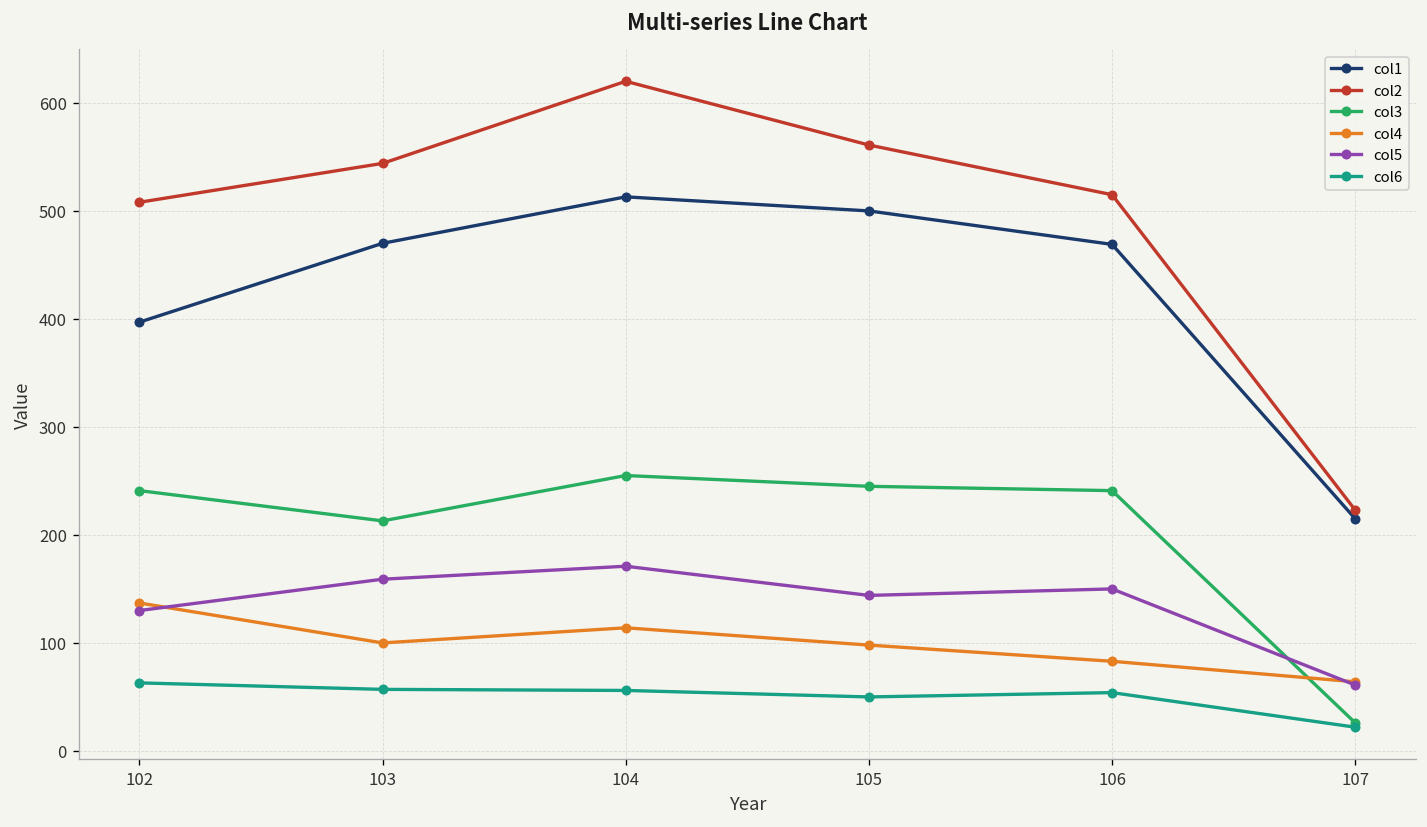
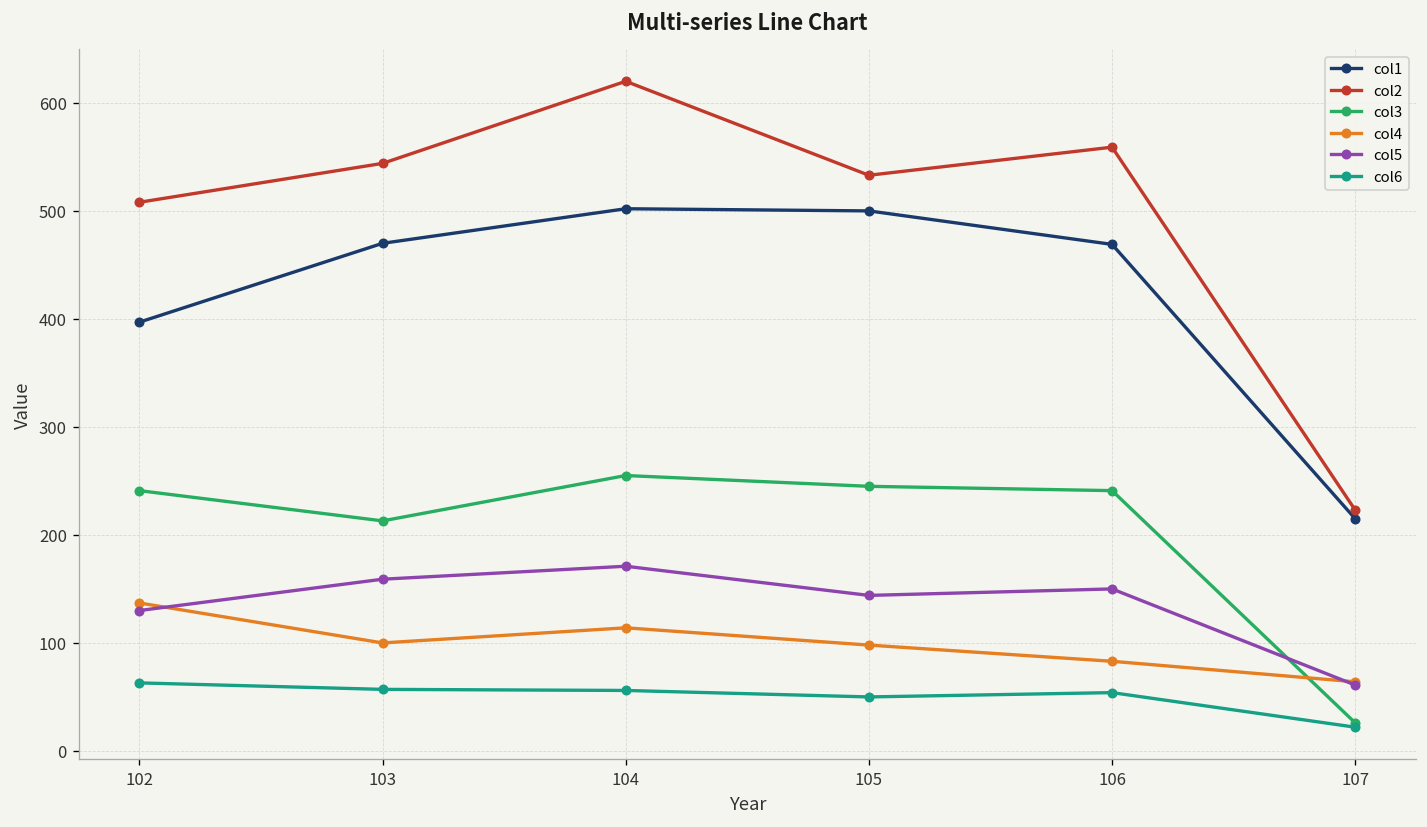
col1, 104: 510 -> 500
col2, 105: 560 -> 530
col2, 106: 520 -> 560
